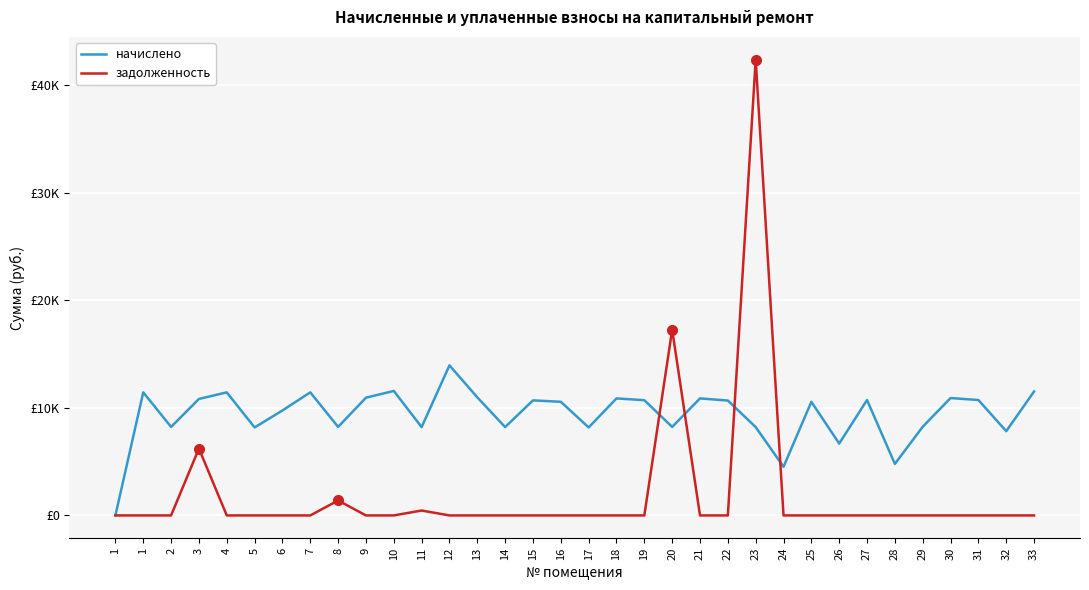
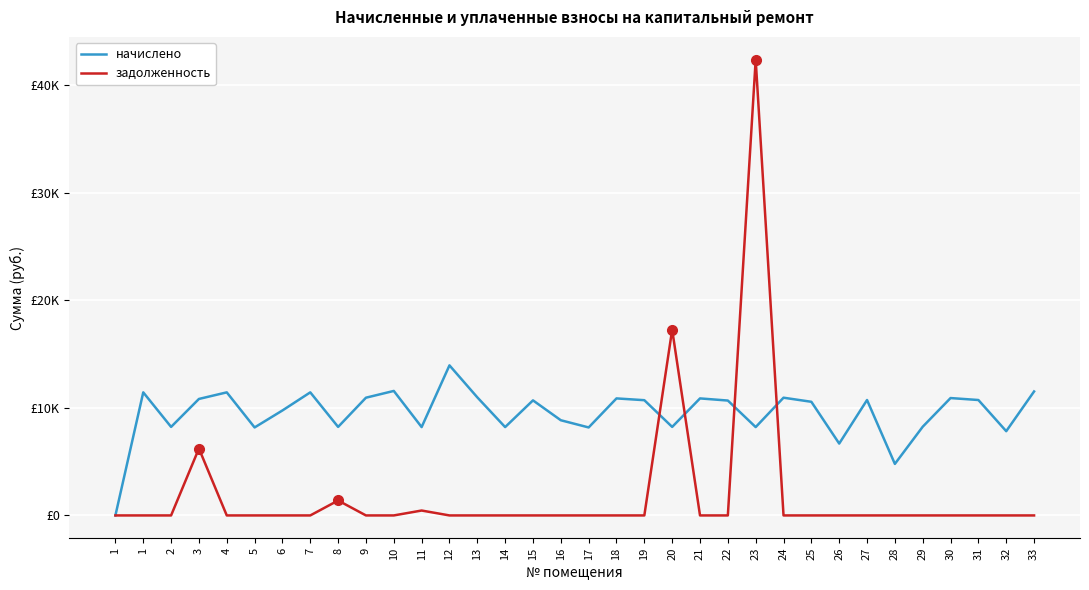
начислено, 16: £10600 -> £8800
начислено, 24: £4500 -> £10900
